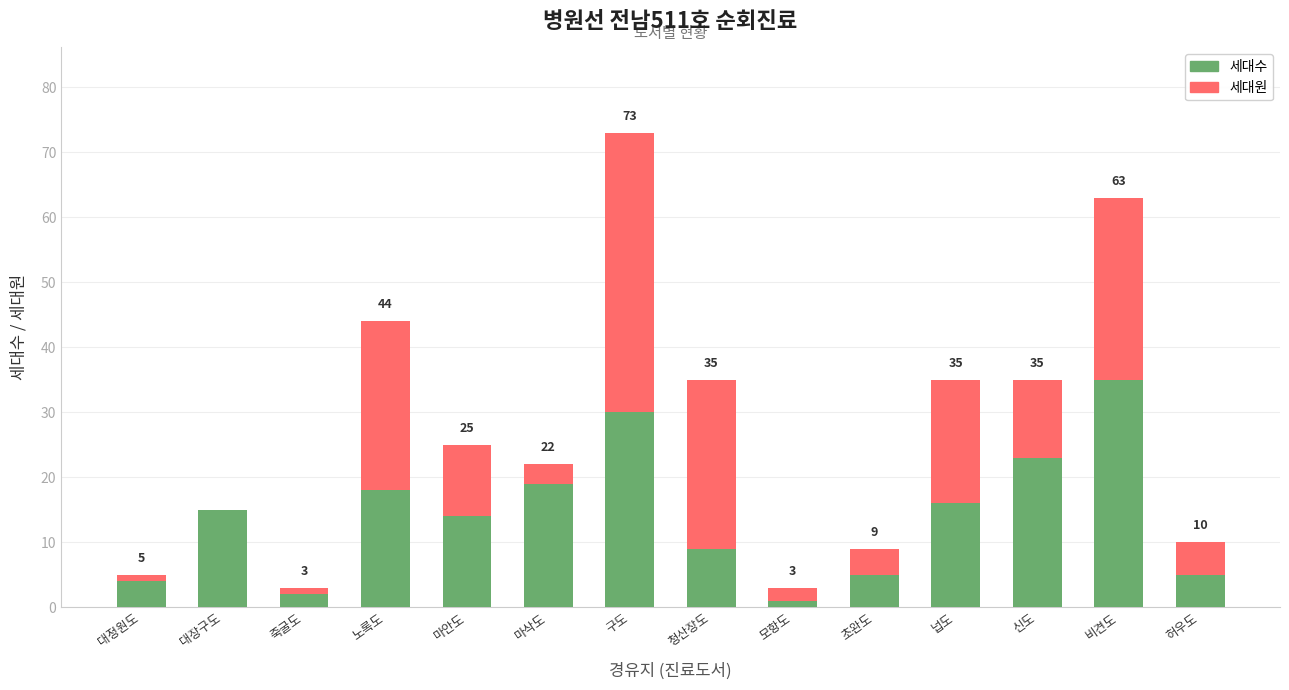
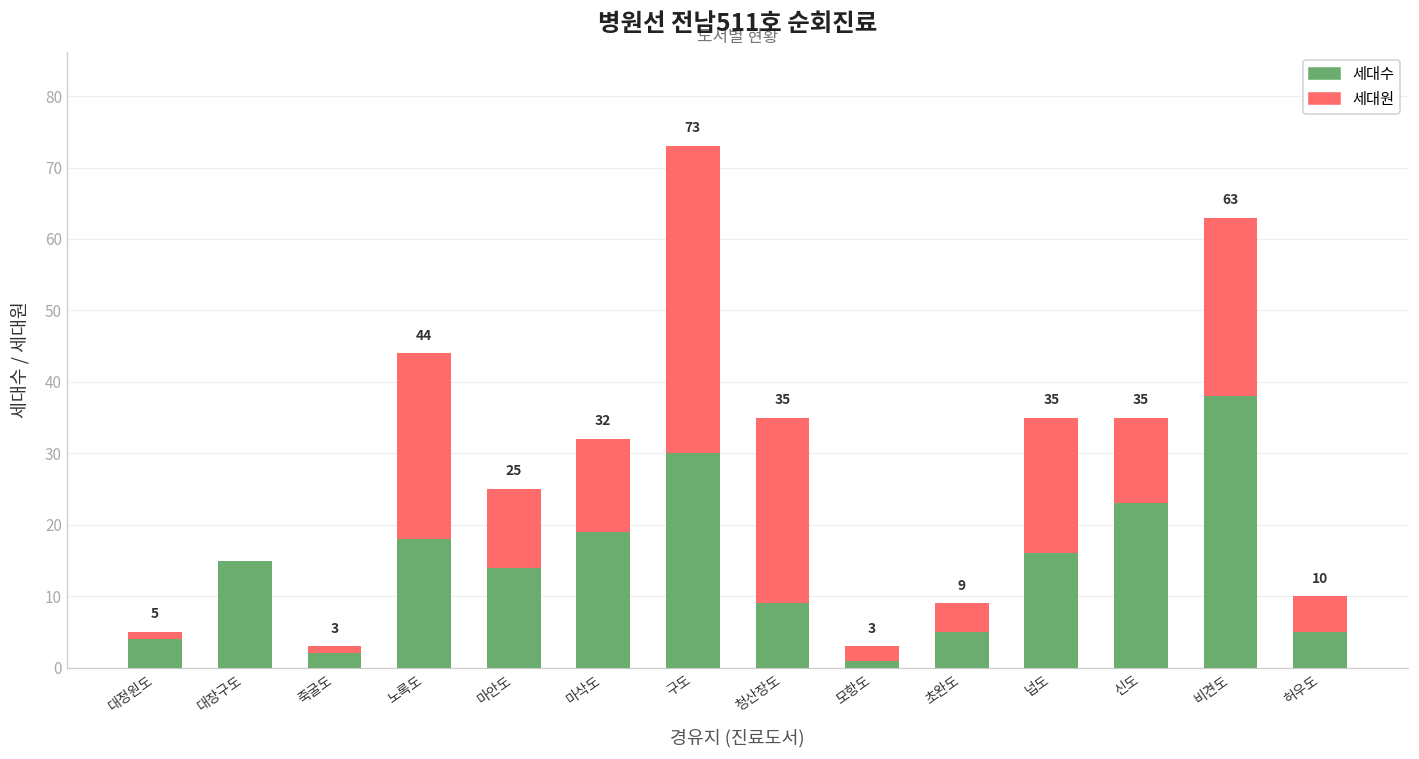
세대원, 마삭도: 22 -> 32
세대수, 비견도: 35 -> 38
